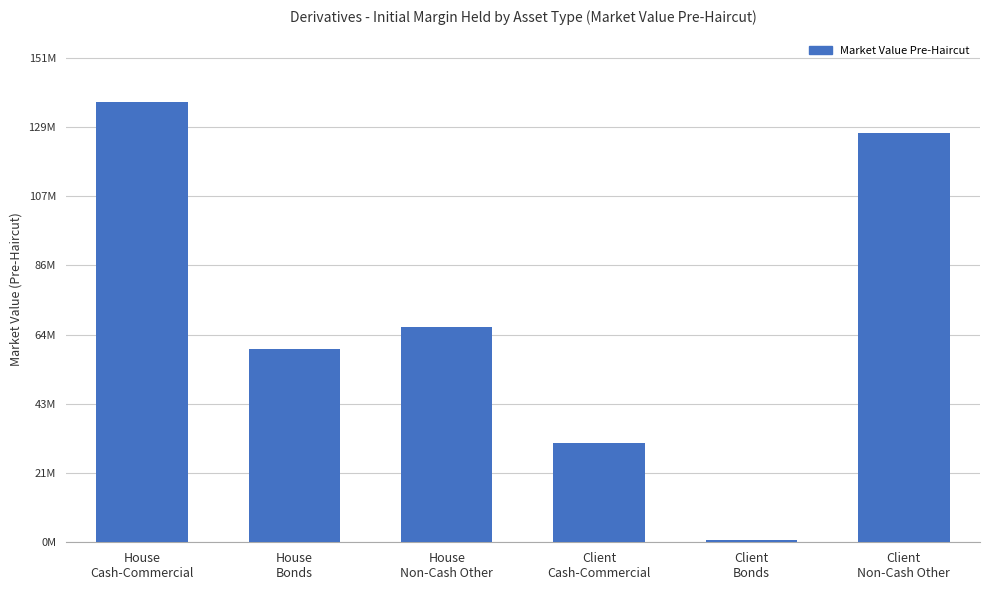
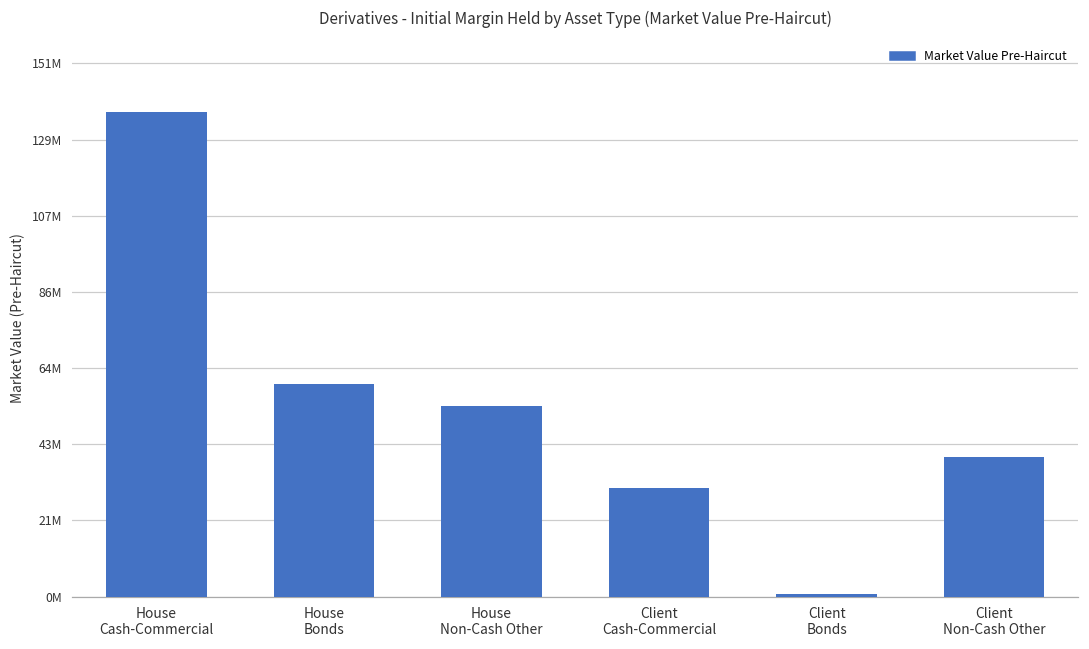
House Non-Cash Other: 67000000 -> 54000000
Client Non-Cash Other: 128000000 -> 40000000
